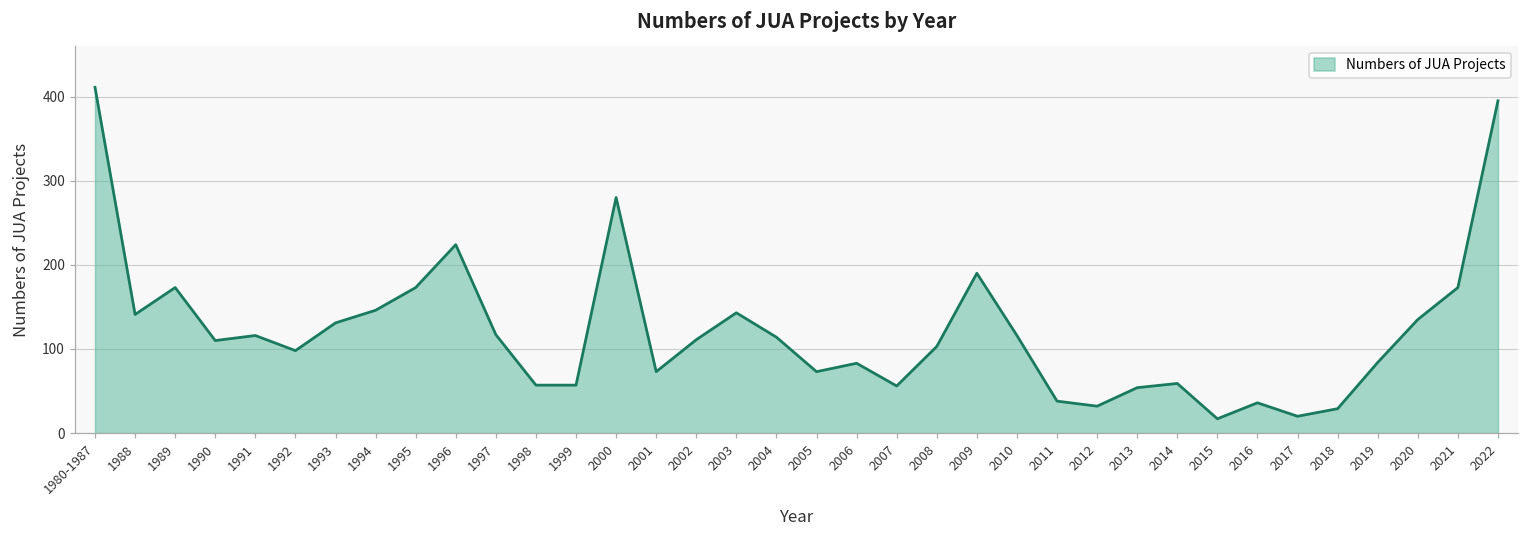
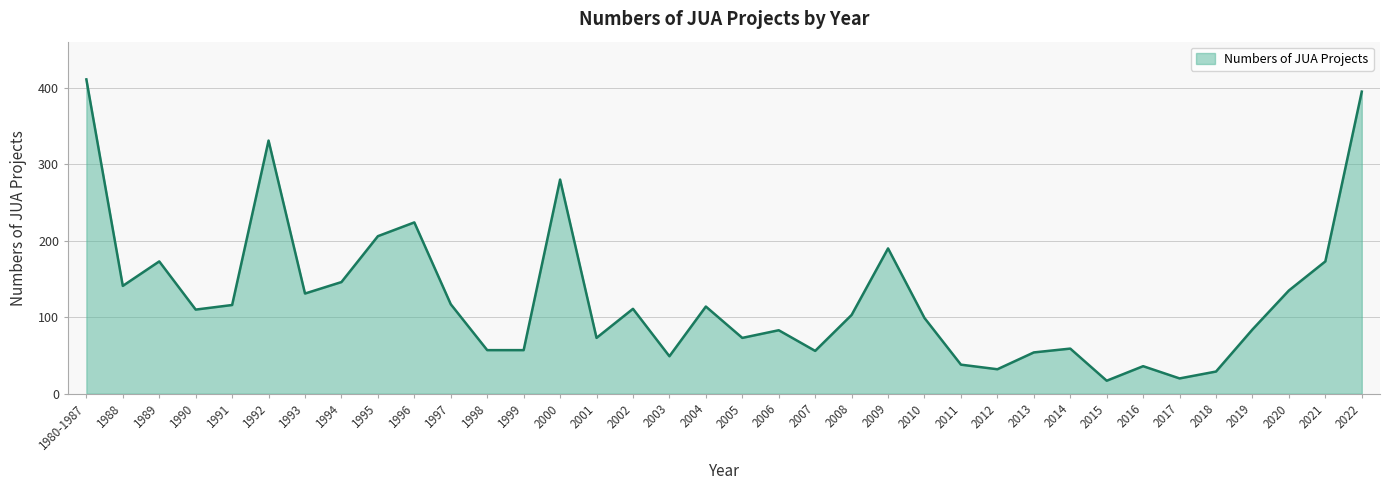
1992: 100 -> 330
1995: 170 -> 210
2003: 140 -> 50
2010: 120 -> 100
